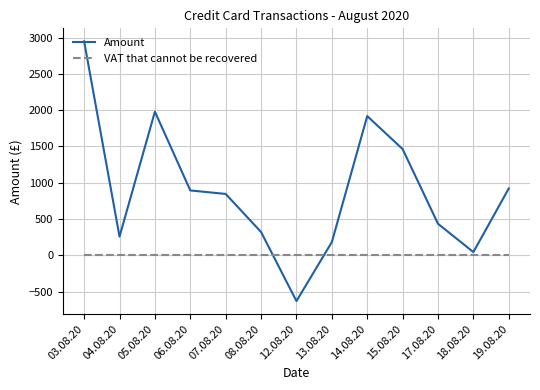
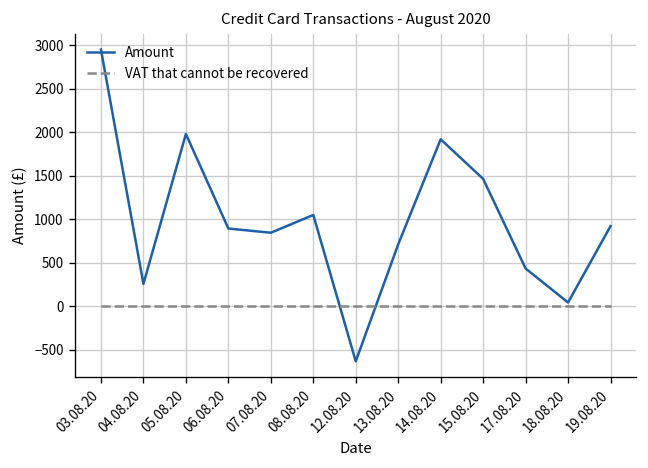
Amount, 08.08.20: 300 -> 1100
Amount, 13.08.20: 200 -> 700
